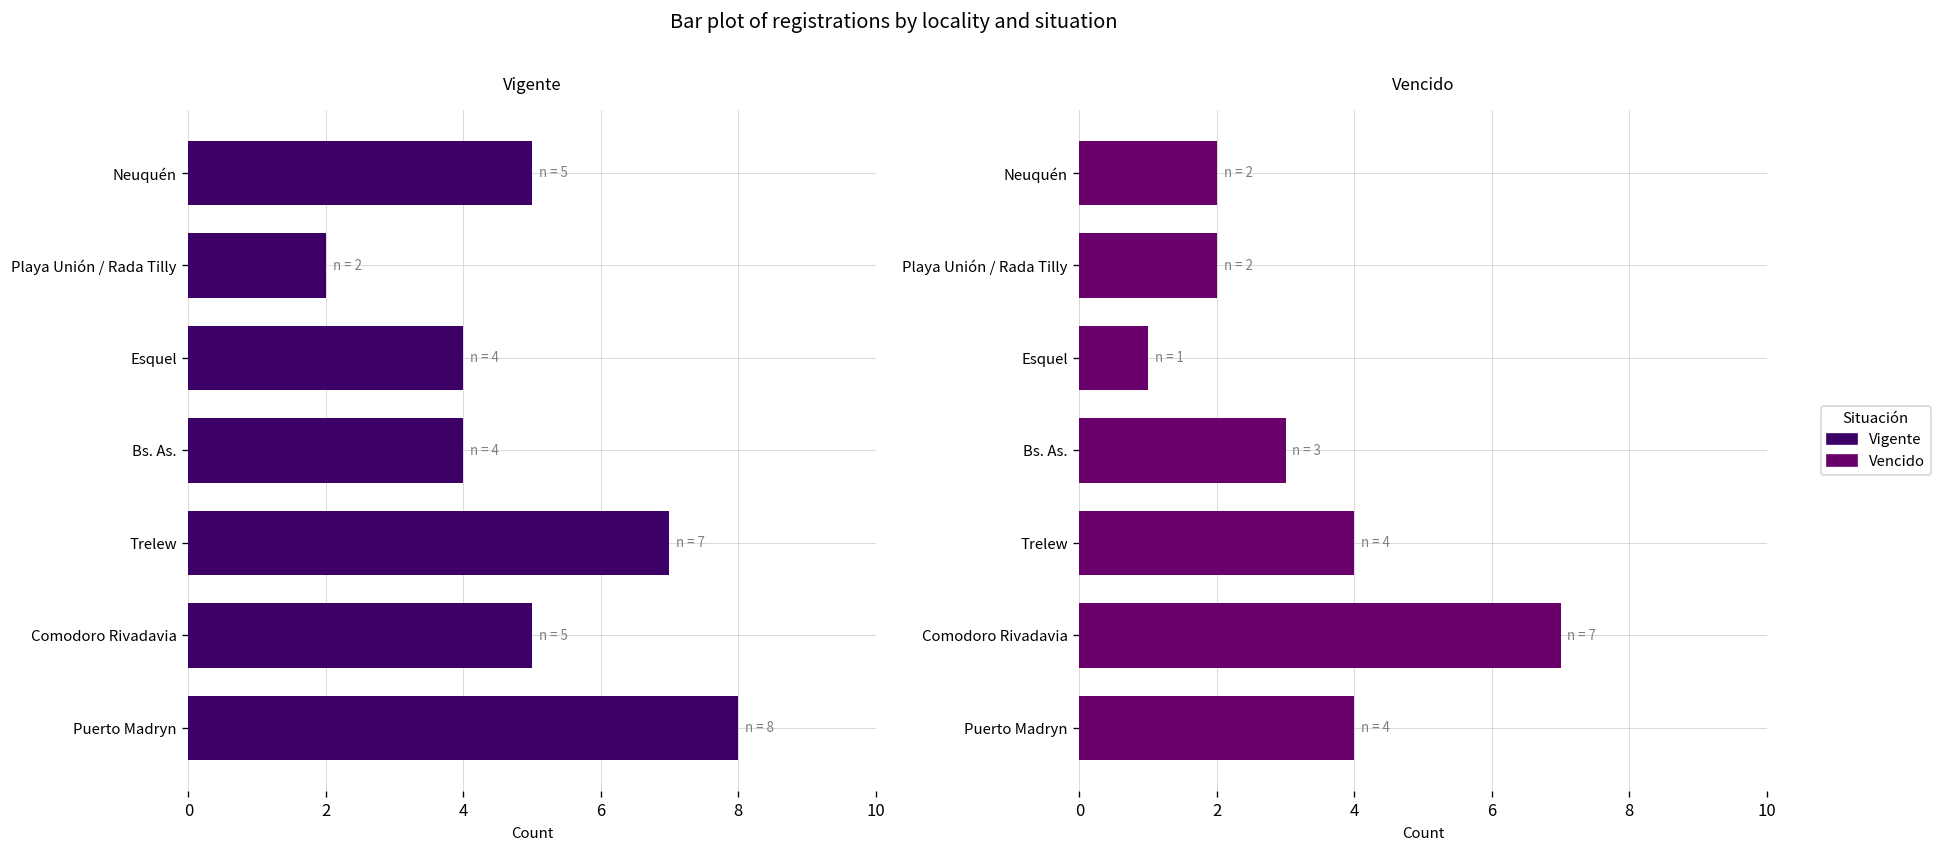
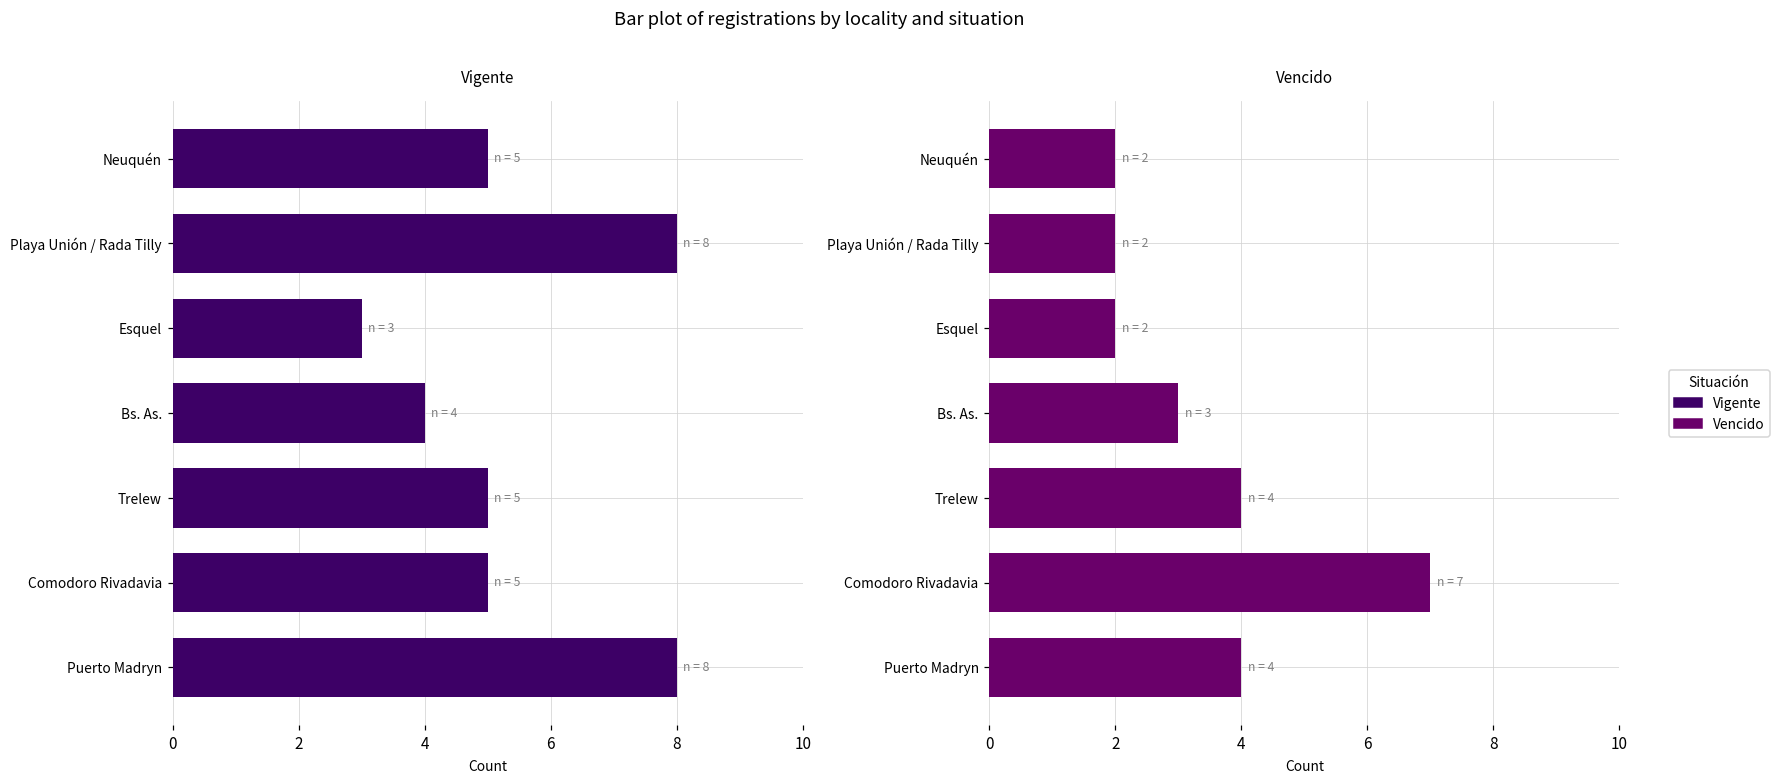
Vigente, Playa Unión / Rada Tilly: 2 -> 8
Vigente, Esquel: 4 -> 3
Vigente, Trelew: 7 -> 5
Vencido, Esquel: 1 -> 2
